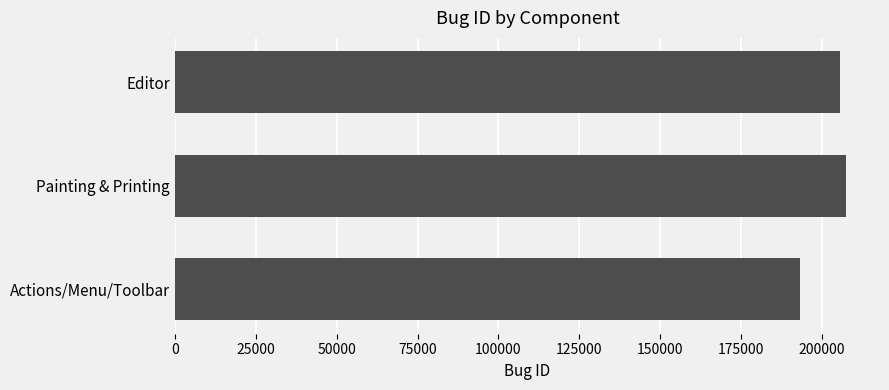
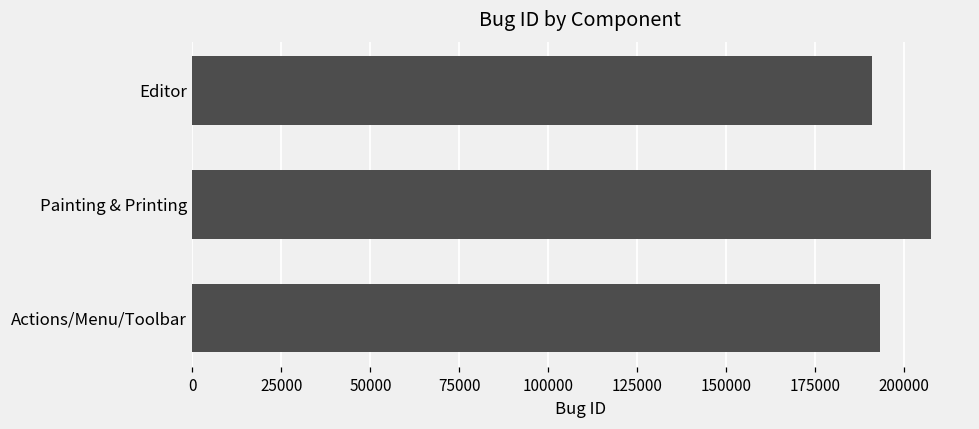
Editor: 205000 -> 191000
